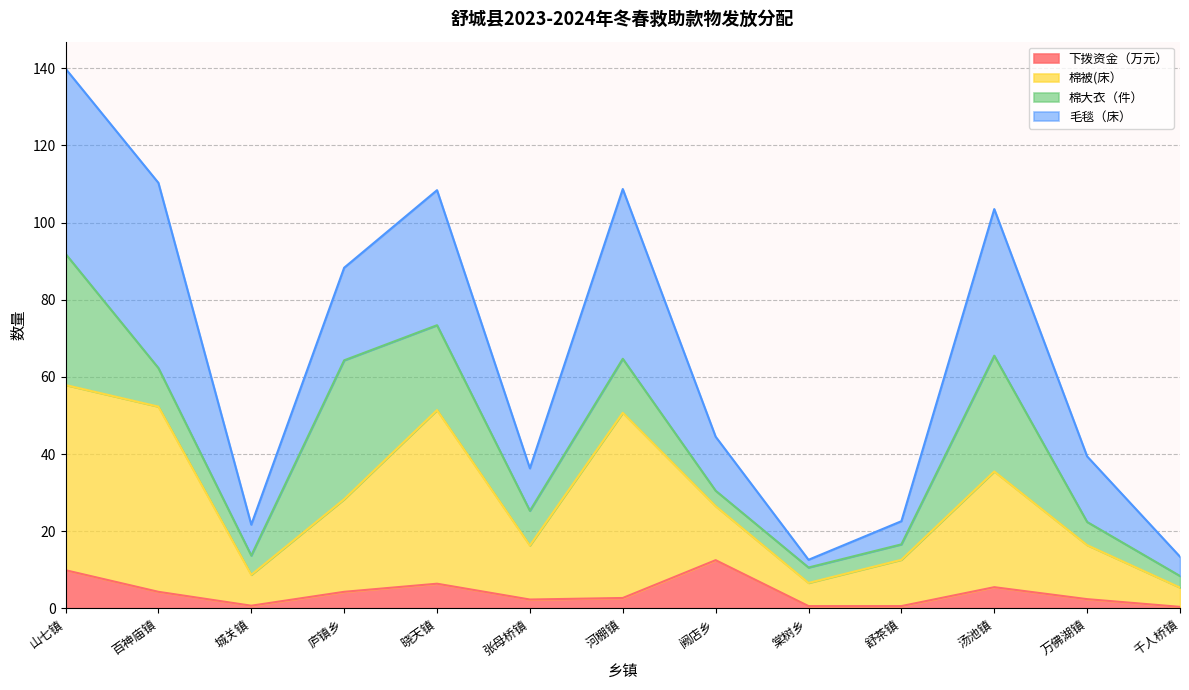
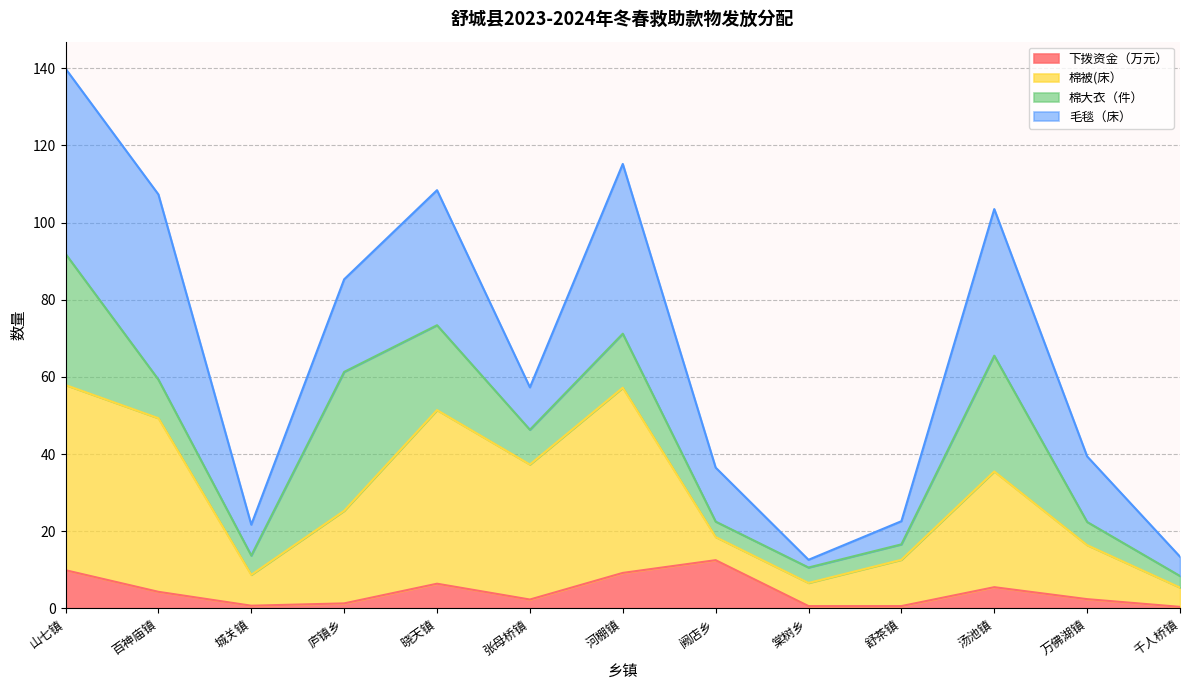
棉被(床）, 百神庙镇: 48 -> 45
下拨资金（万元）, 庐镇乡: 4 -> 1
棉被(床）, 张母桥镇: 14 -> 35
下拨资金（万元）, 河棚镇: 3 -> 9
棉被(床）, 阙店乡: 14 -> 6
